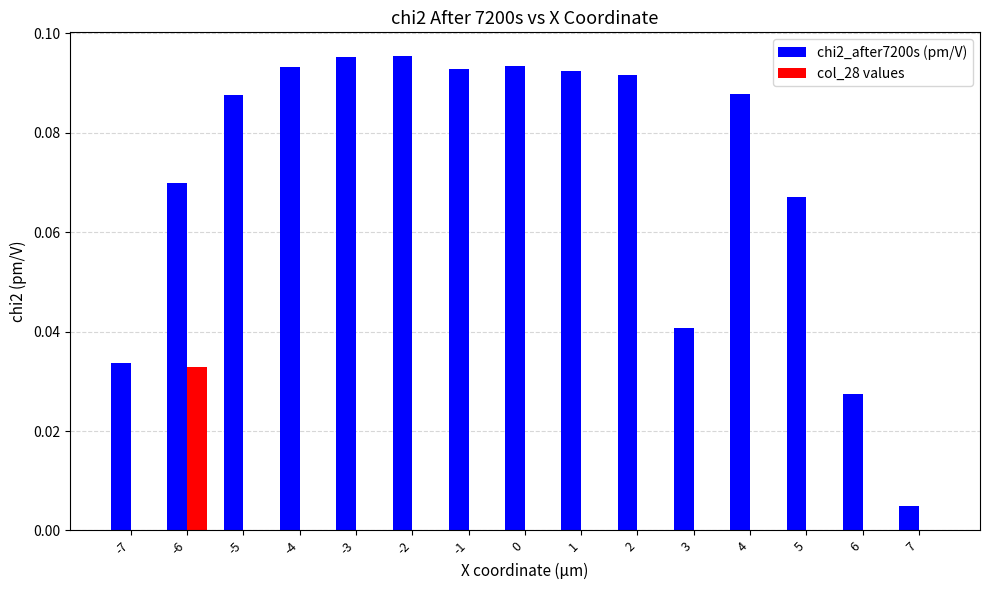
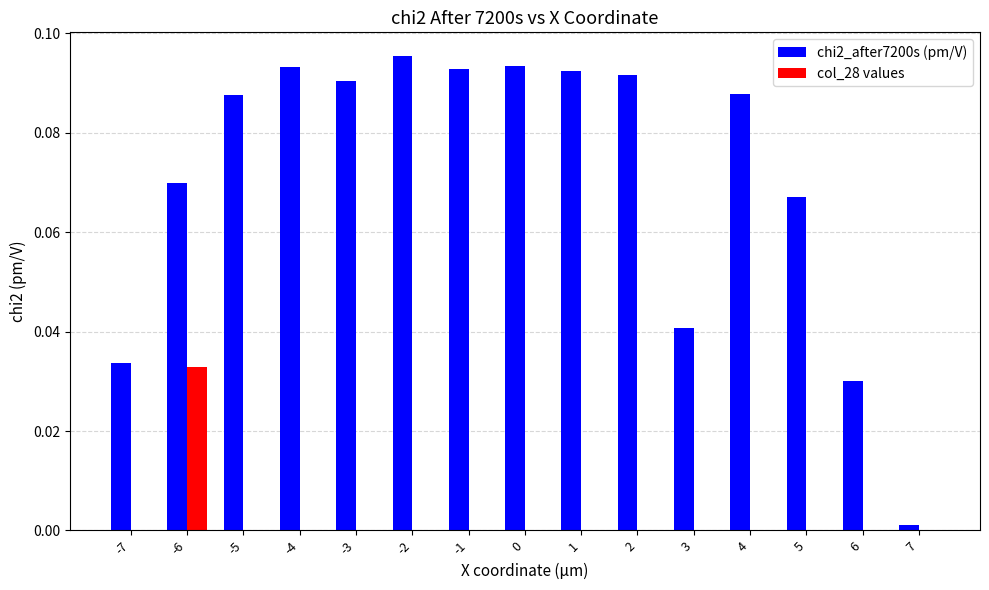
chi2_after7200s (pm/V), -3: 0.095 -> 0.091
chi2_after7200s (pm/V), 6: 0.027 -> 0.030
chi2_after7200s (pm/V), 7: 0.005 -> 0.001
